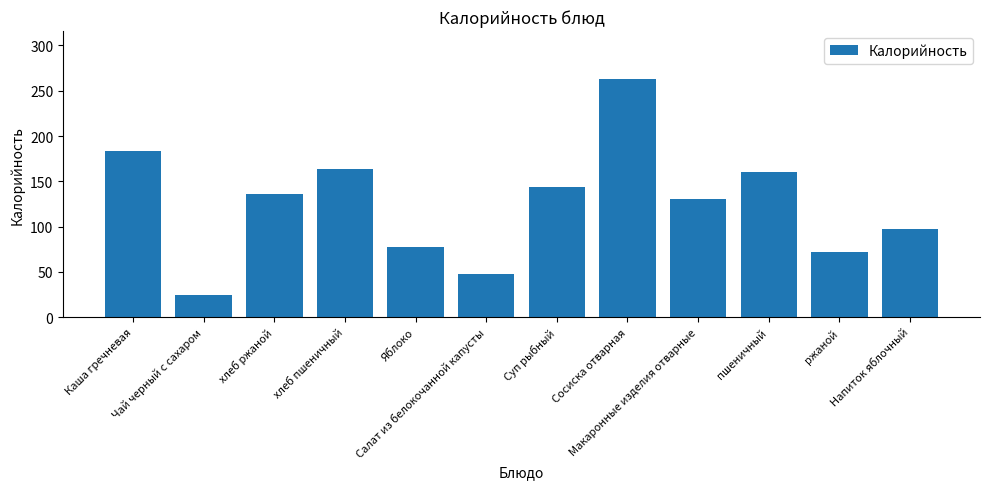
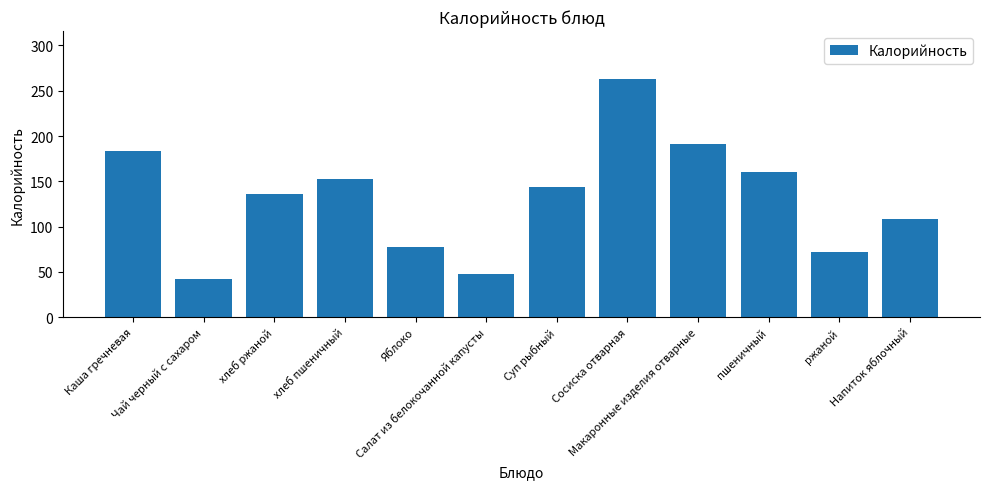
Чай черный с сахаром: 20 -> 40
хлеб пшеничный: 160 -> 150
Макаронные изделия отварные: 130 -> 190
Напиток яблочный: 100 -> 110
